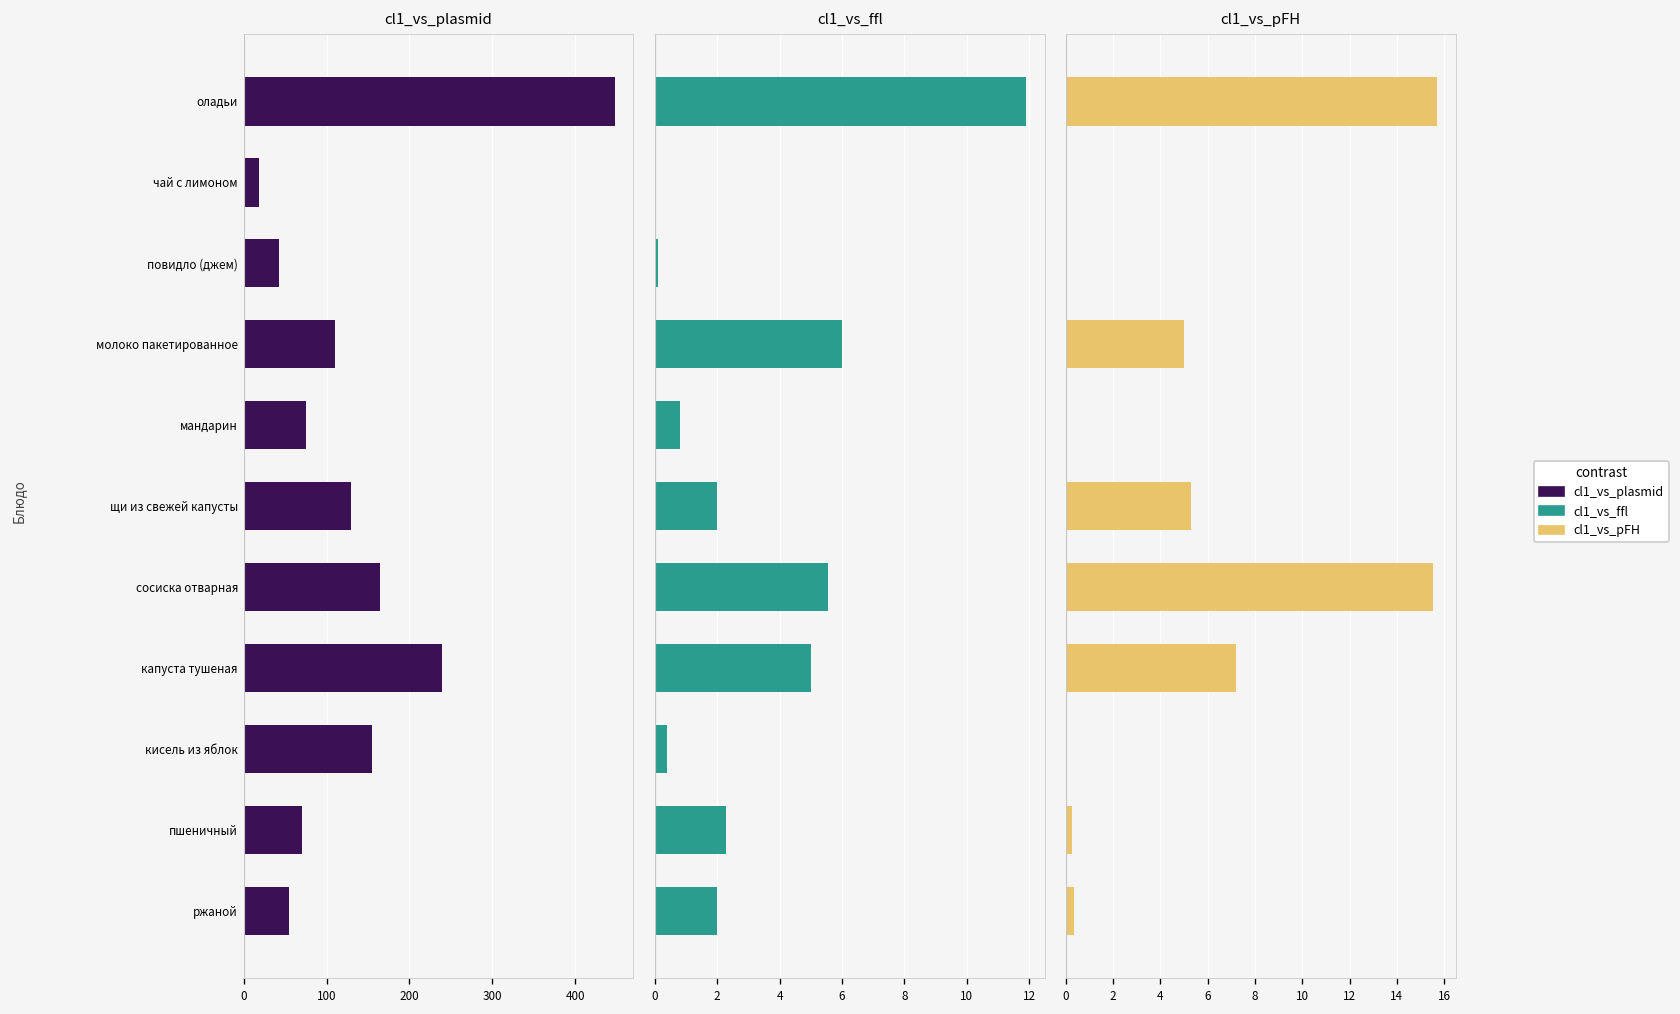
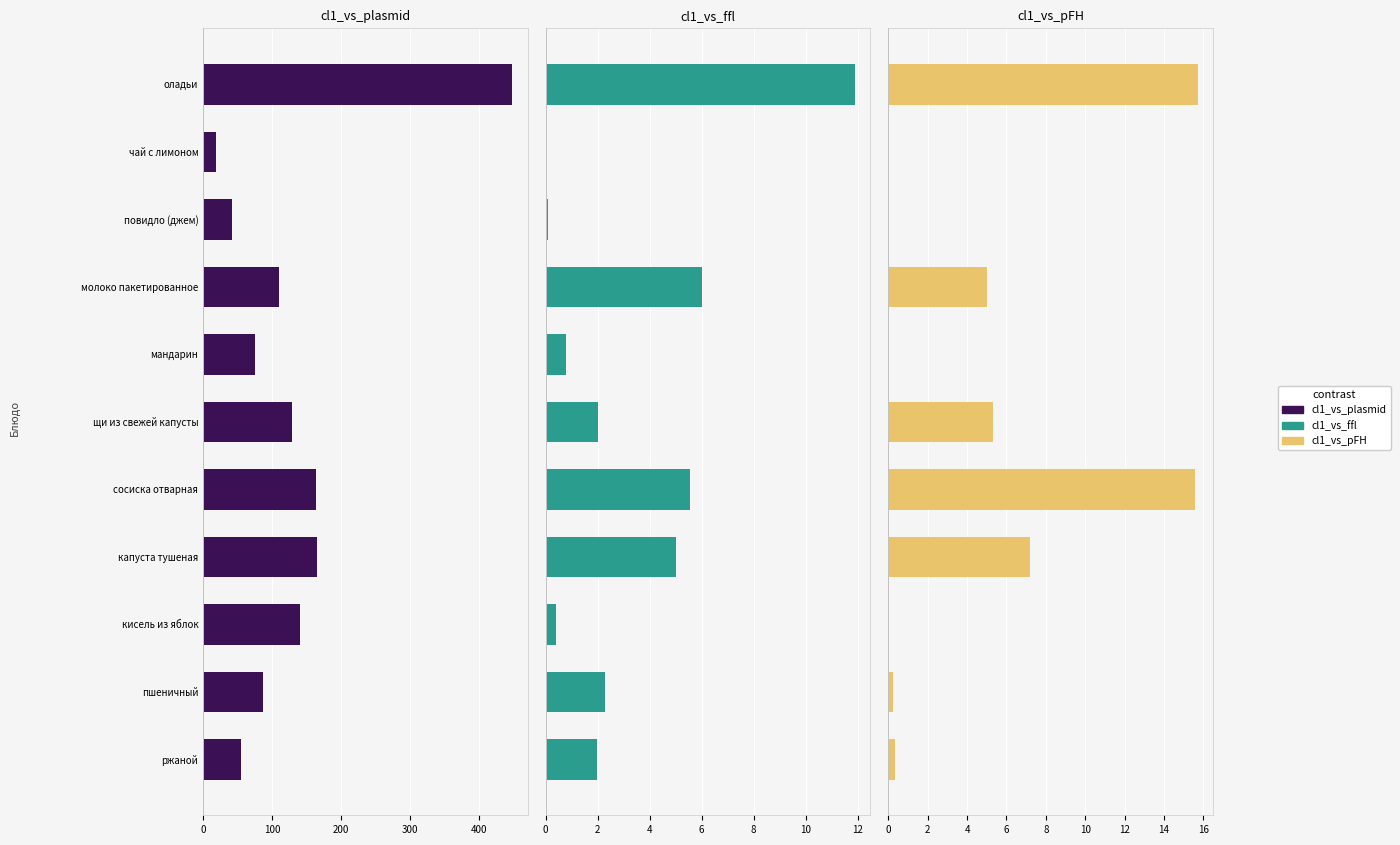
cl1_vs_plasmid, капуста тушеная: 240 -> 170
cl1_vs_plasmid, кисель из яблок: 160 -> 140
cl1_vs_plasmid, пшеничный: 70 -> 90
